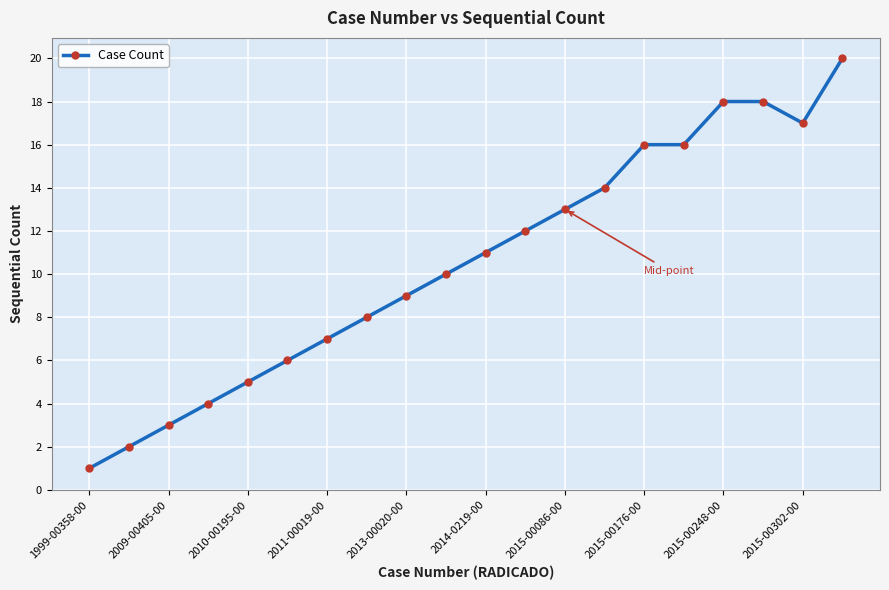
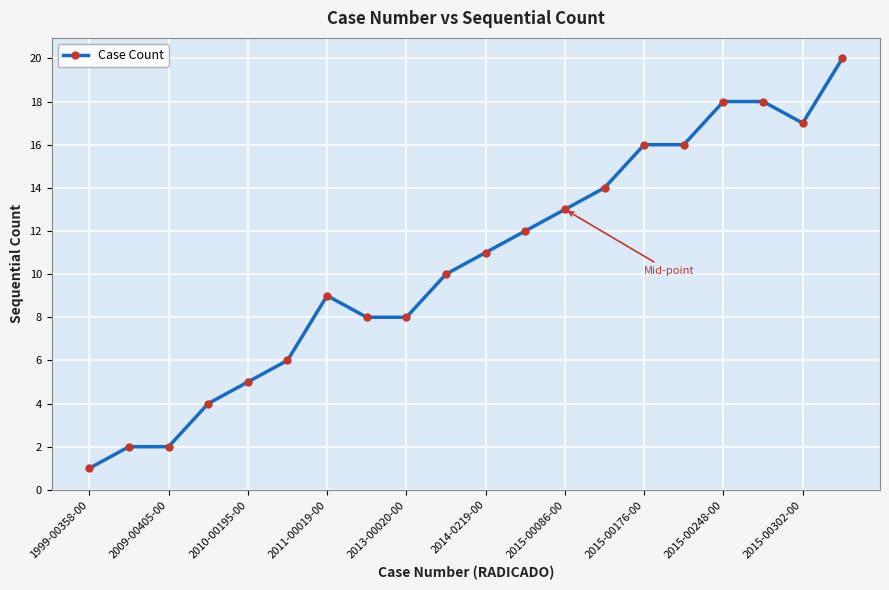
2009-00405-00: 3 -> 2
2011-00019-00: 7 -> 9
2013-00020-00: 9 -> 8
